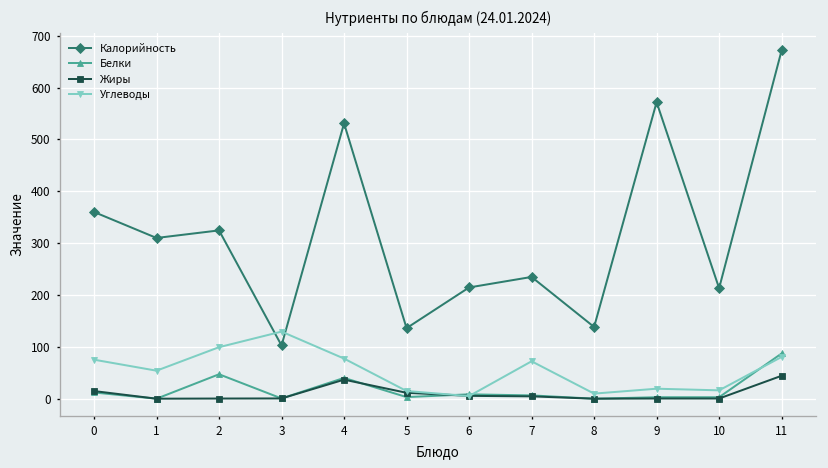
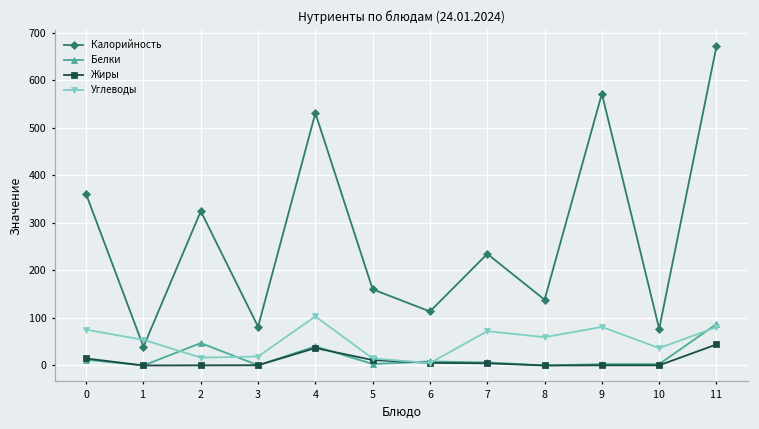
Калорийность, 1: 310 -> 40
Углеводы, 2: 100 -> 20
Калорийность, 3: 100 -> 80
Углеводы, 3: 130 -> 20
Углеводы, 4: 80 -> 100
Калорийность, 5: 140 -> 160
Калорийность, 6: 210 -> 110
Углеводы, 8: 10 -> 60
Углеводы, 9: 20 -> 80
Калорийность, 10: 210 -> 80
Углеводы, 10: 20 -> 40
